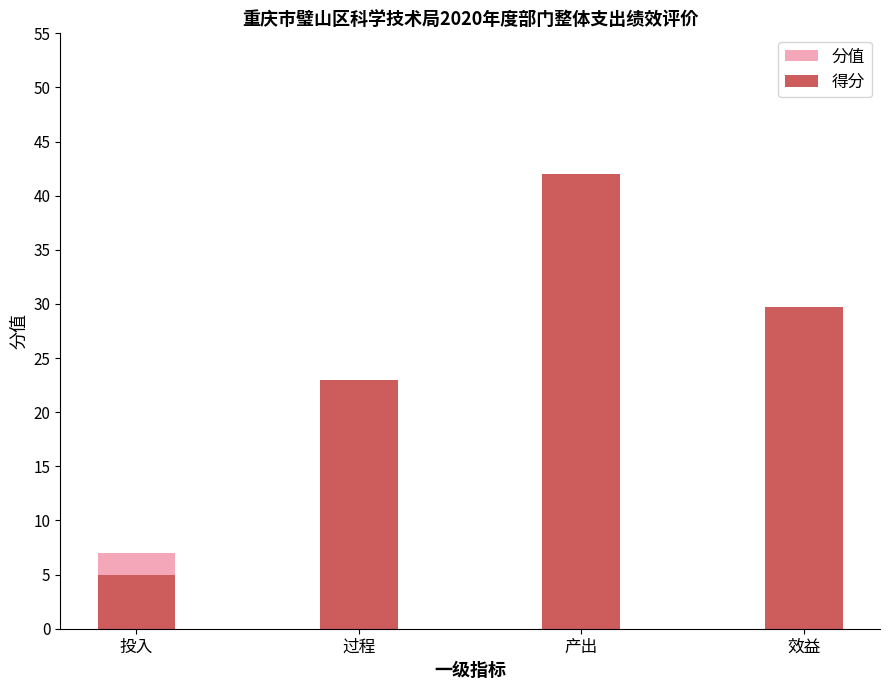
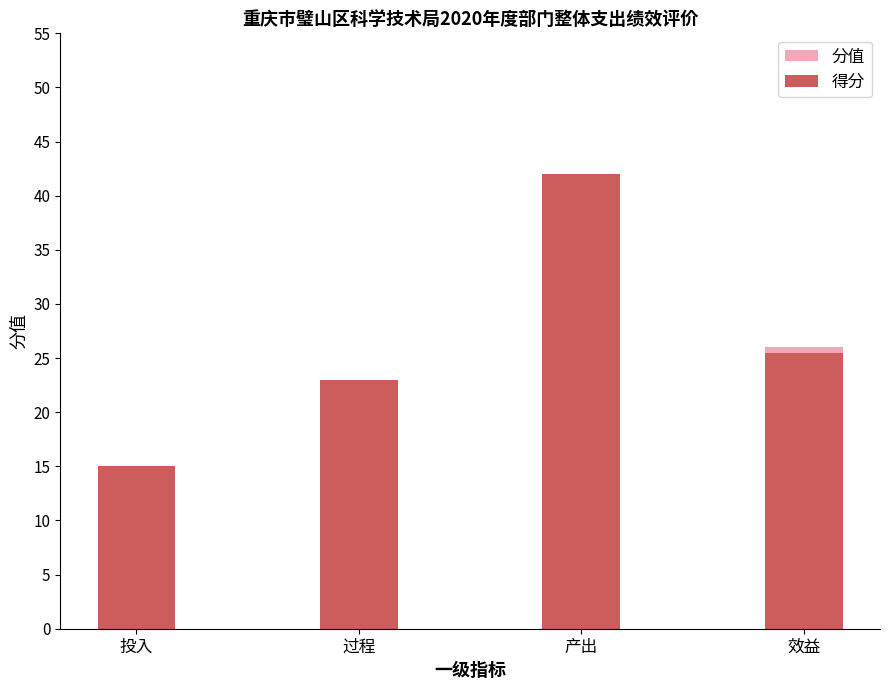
得分, 投入: 5 -> 15
得分, 效益: 29.7 -> 25.5
